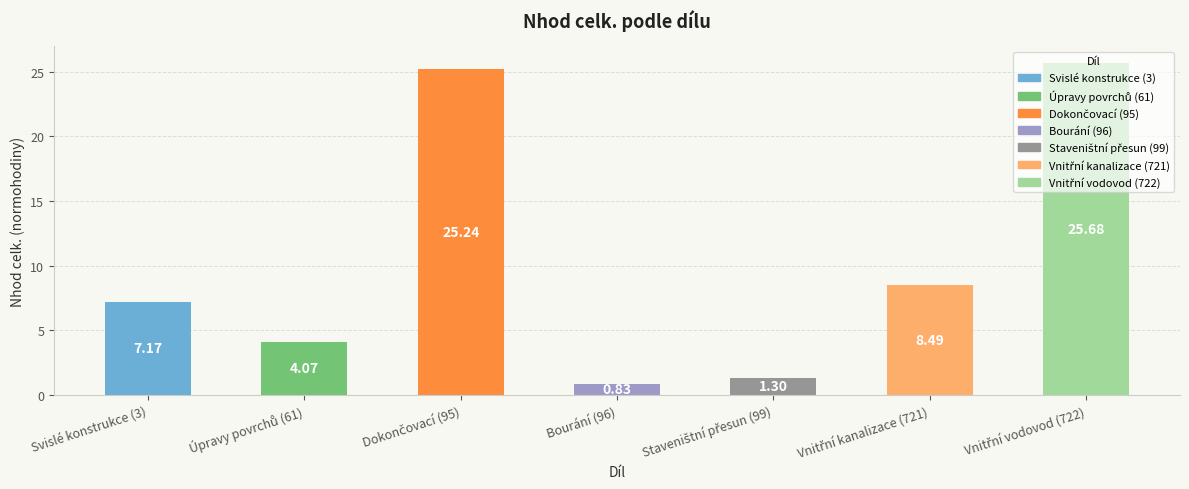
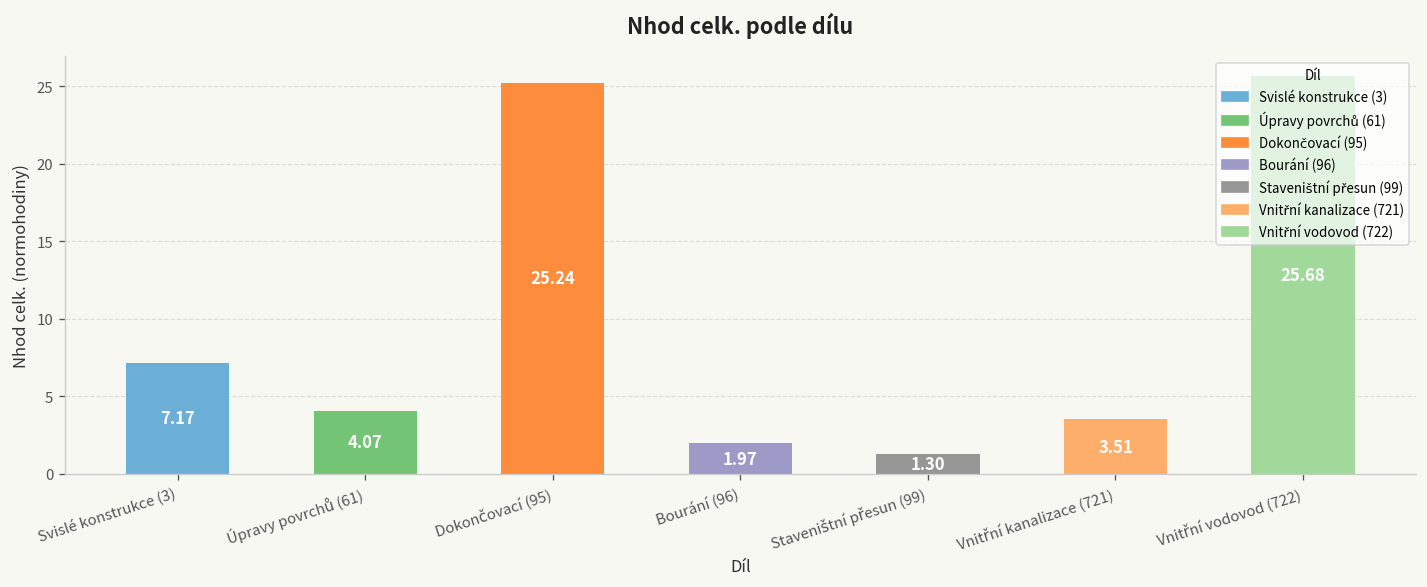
Bourání (96): 0.83 -> 1.97
Vnitřní kanalizace (721): 8.49 -> 3.51
